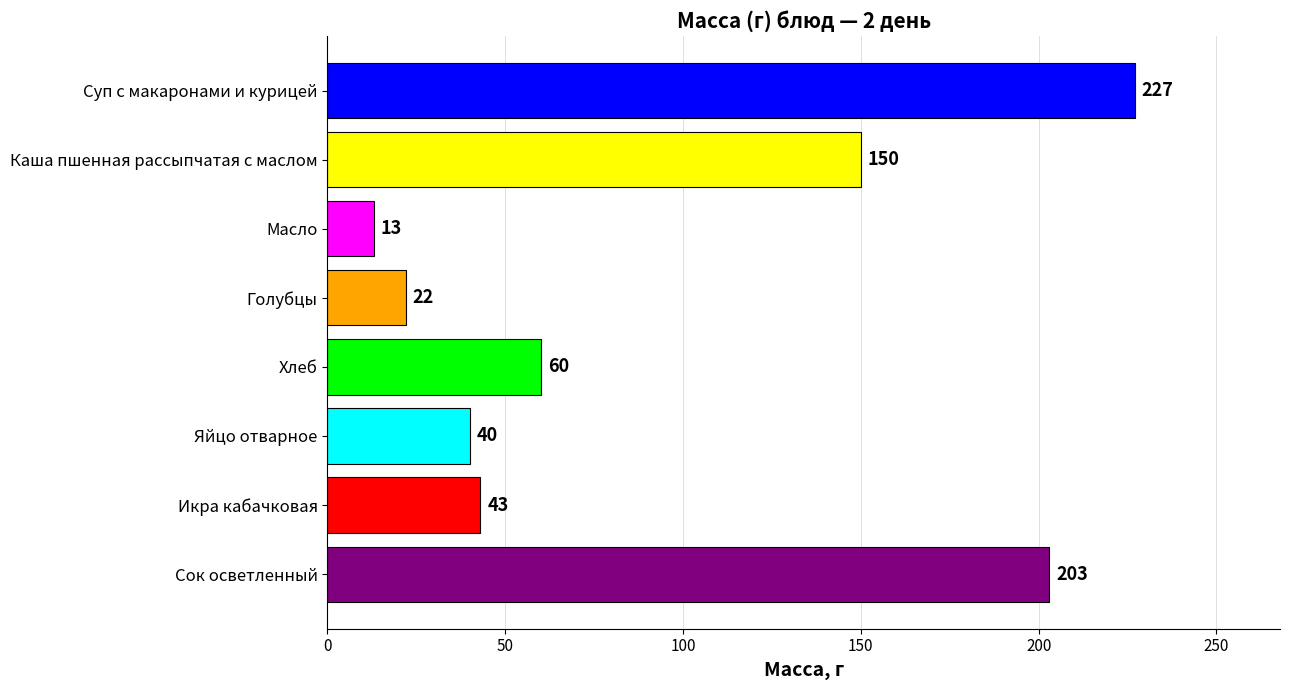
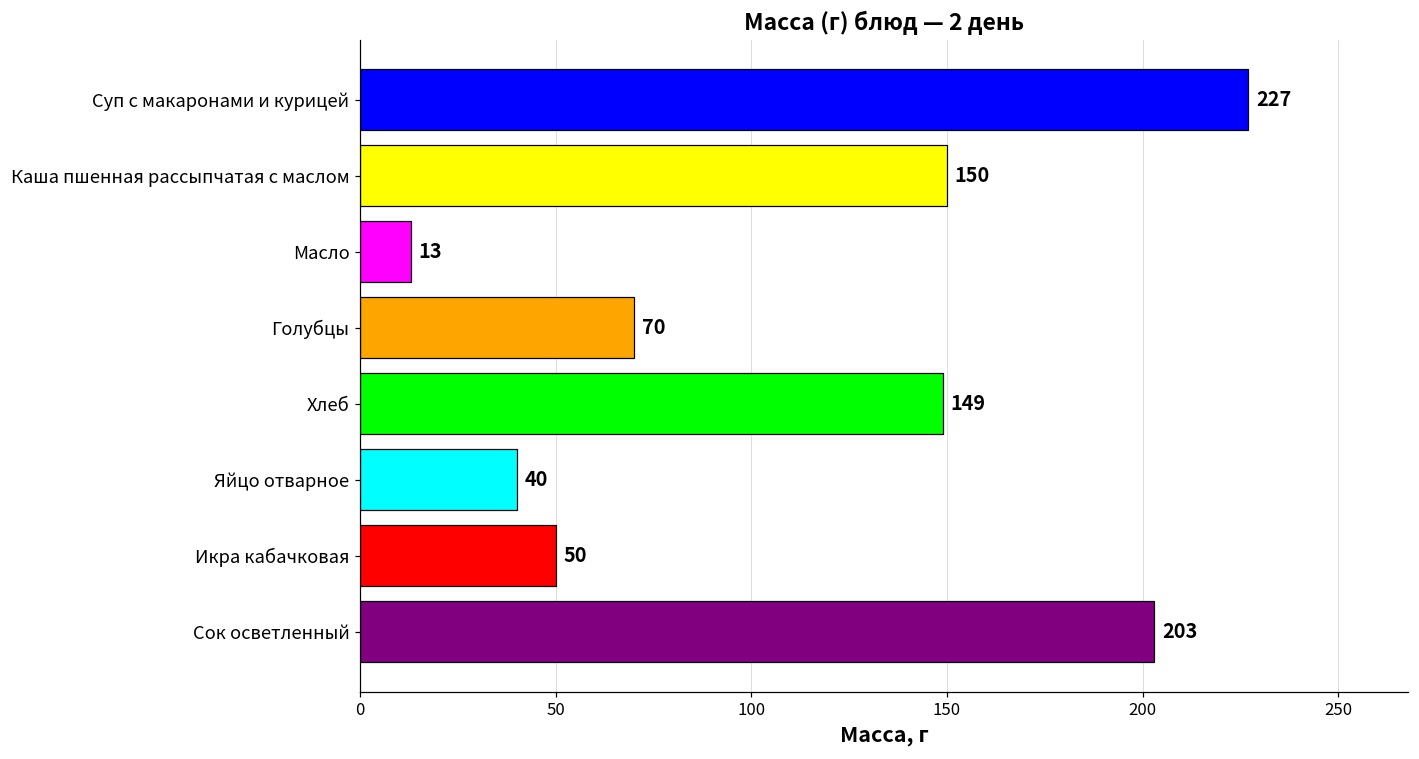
Голубцы: 22 -> 70
Хлеб: 60 -> 149
Икра кабачковая: 43 -> 50
